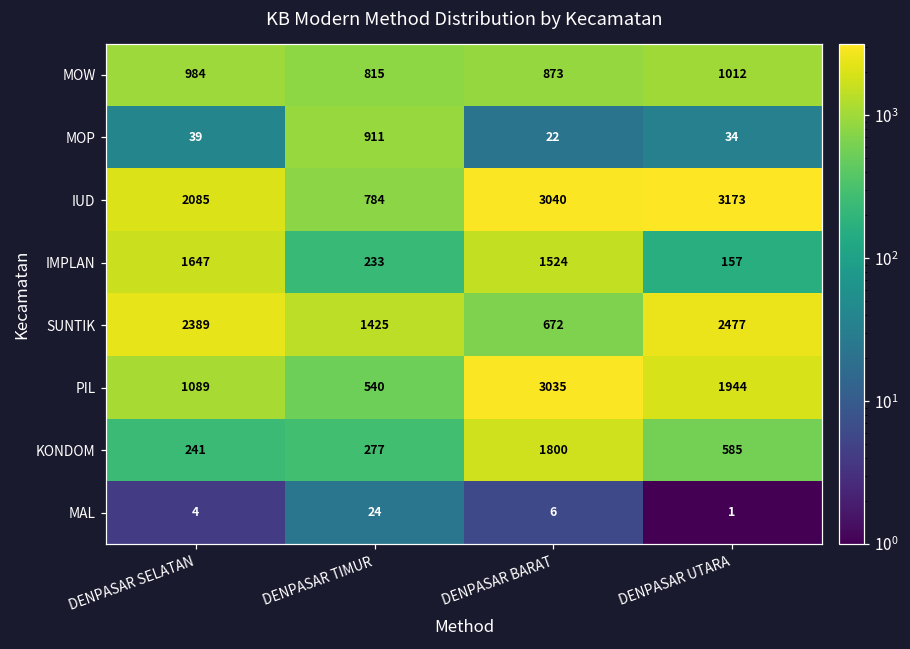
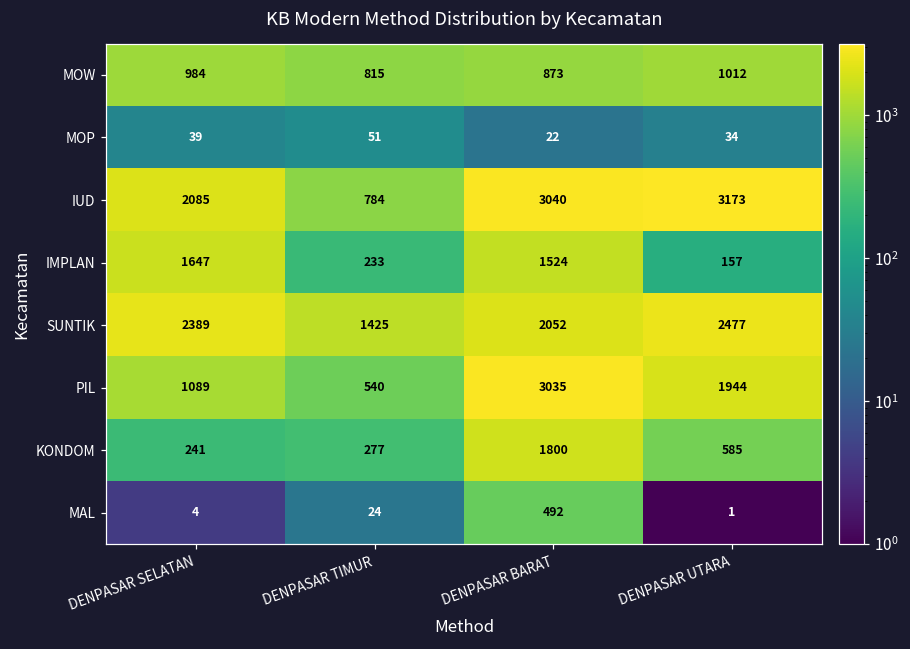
MOP, DENPASAR TIMUR: 911 -> 51
SUNTIK, DENPASAR BARAT: 672 -> 2052
MAL, DENPASAR BARAT: 6 -> 492
